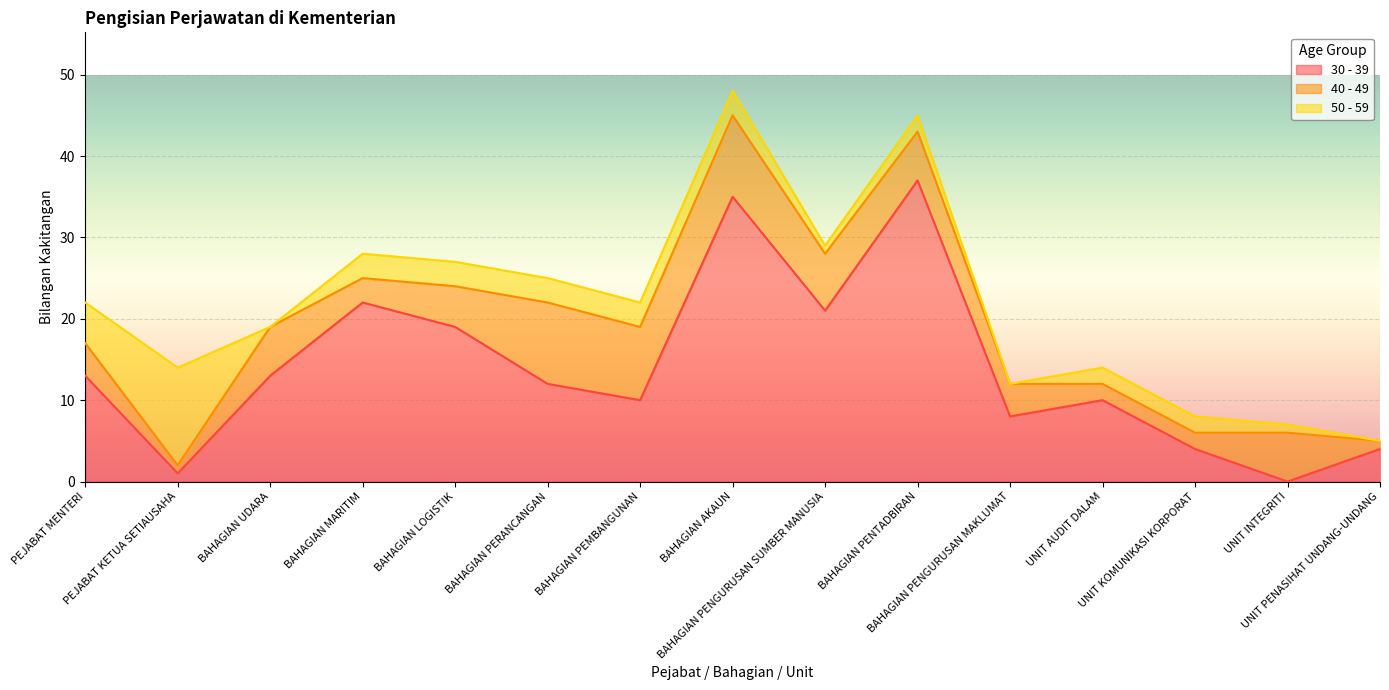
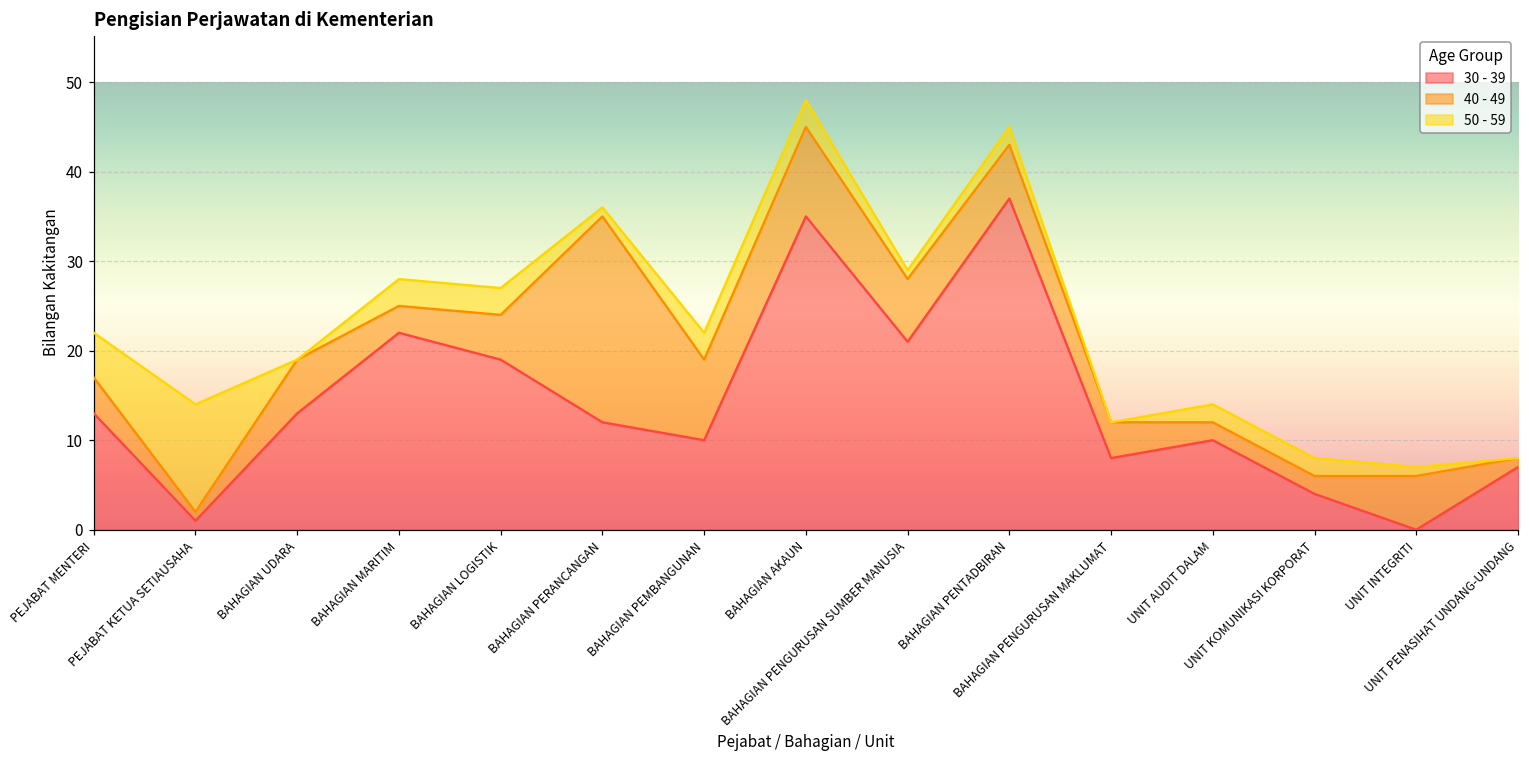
40 - 49, BAHAGIAN PERANCANGAN: 10 -> 23
50 - 59, BAHAGIAN PERANCANGAN: 3 -> 1
30 - 39, UNIT PENASIHAT UNDANG-UNDANG: 4 -> 7
